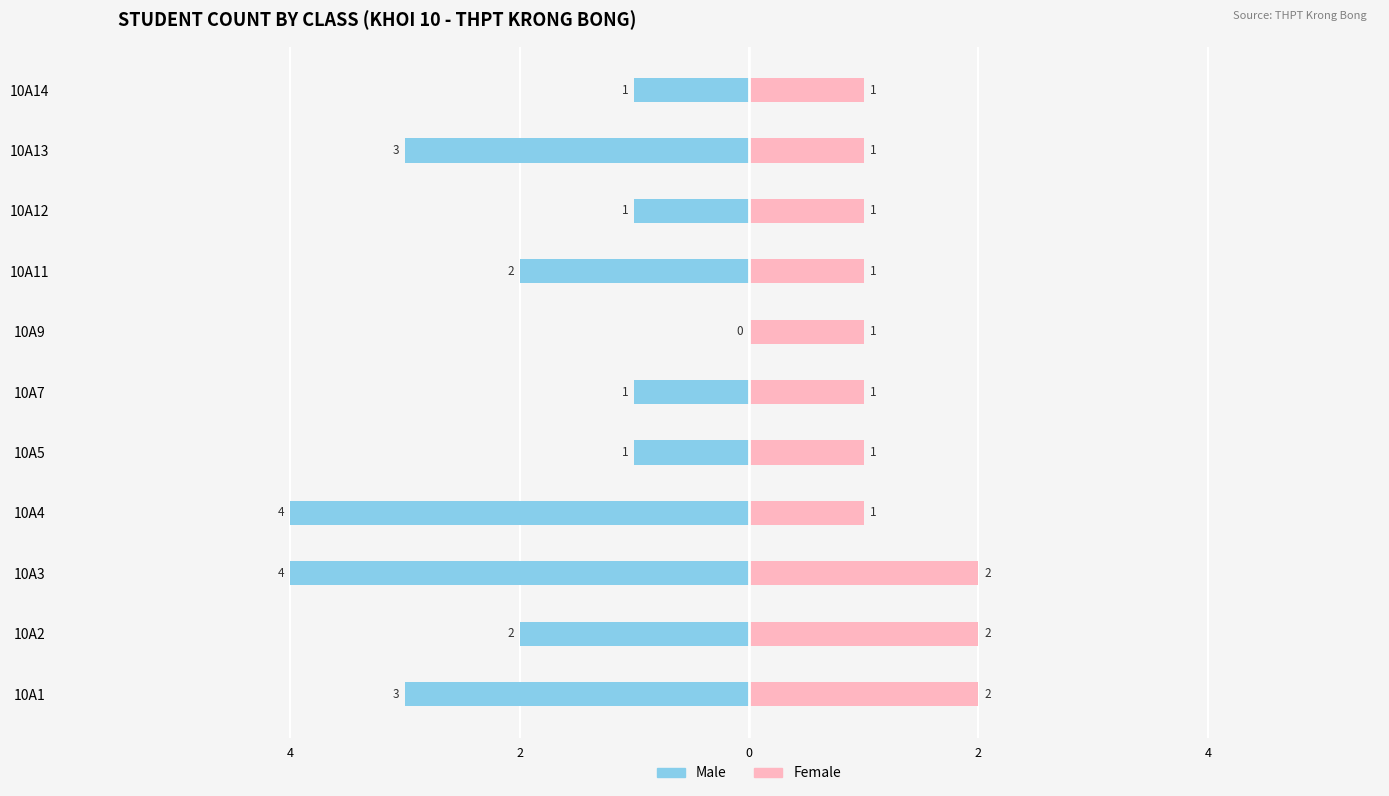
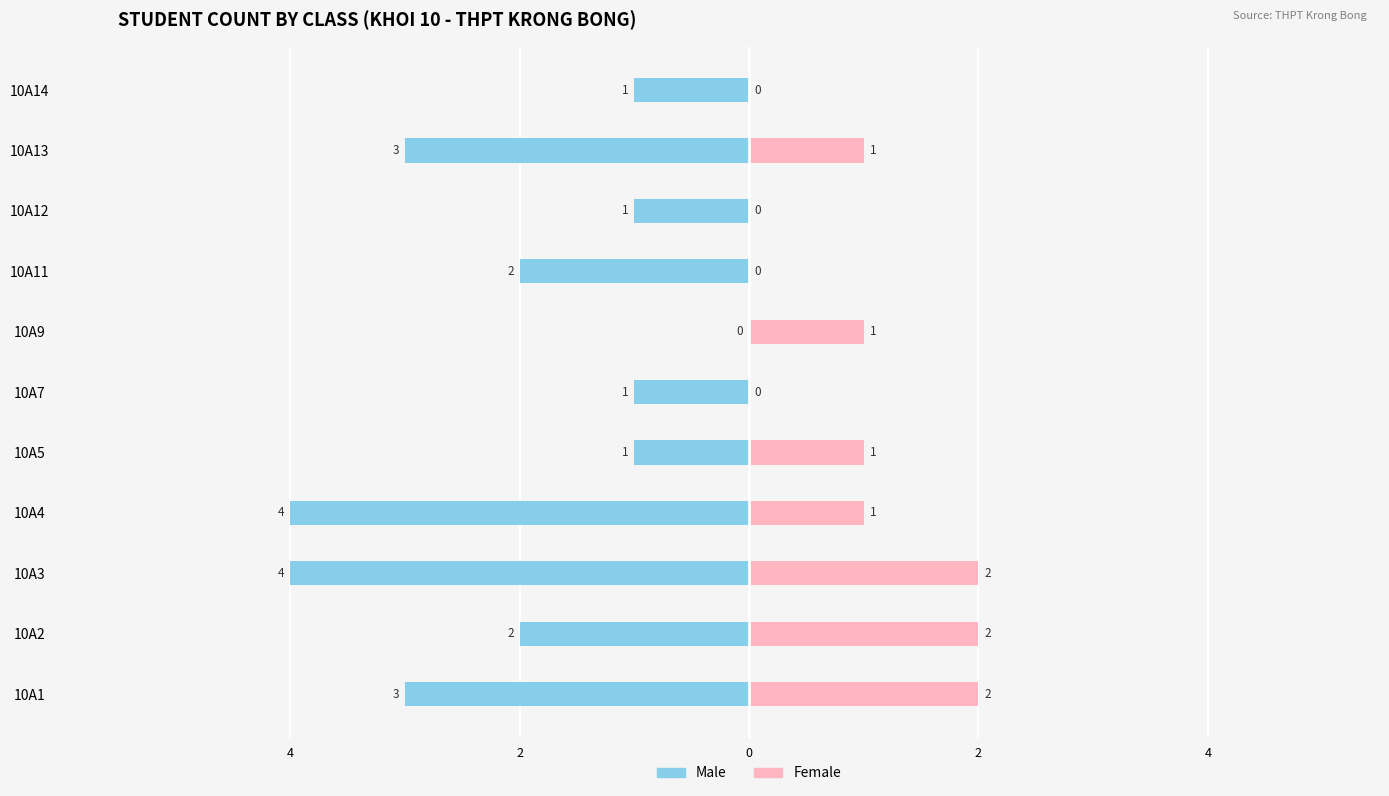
Female, 10A14: 1 -> 0
Female, 10A12: 1 -> 0
Female, 10A11: 1 -> 0
Female, 10A7: 1 -> 0
